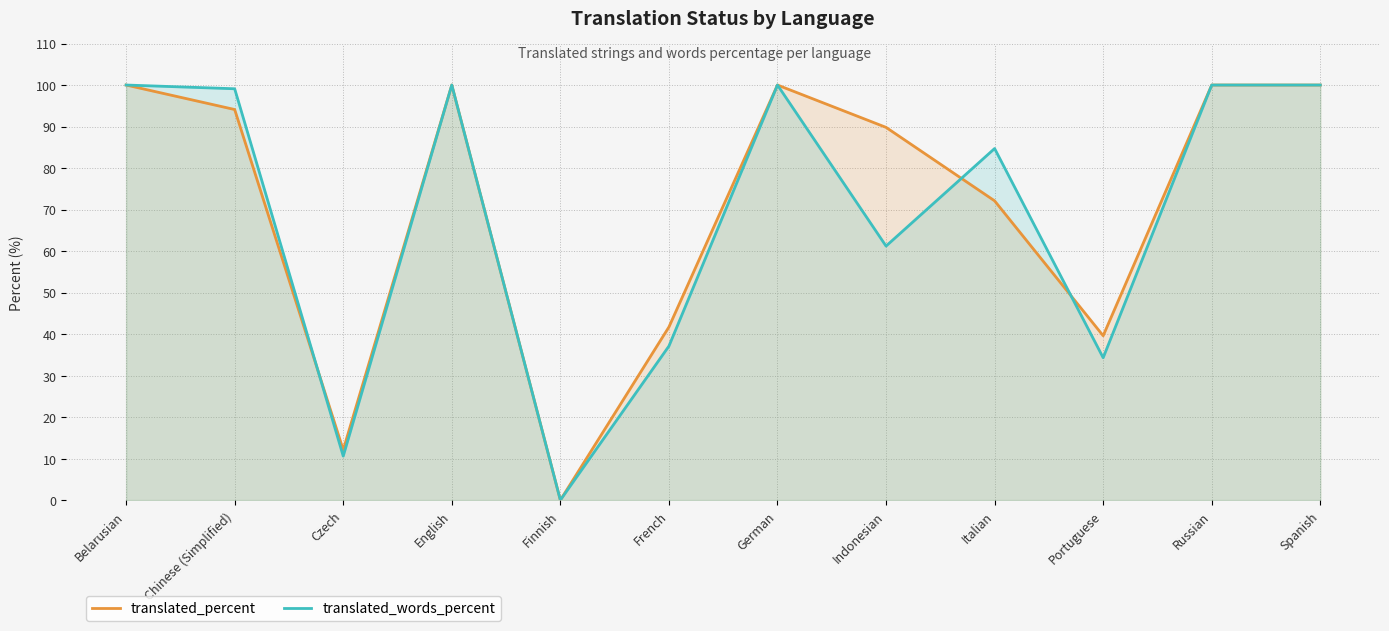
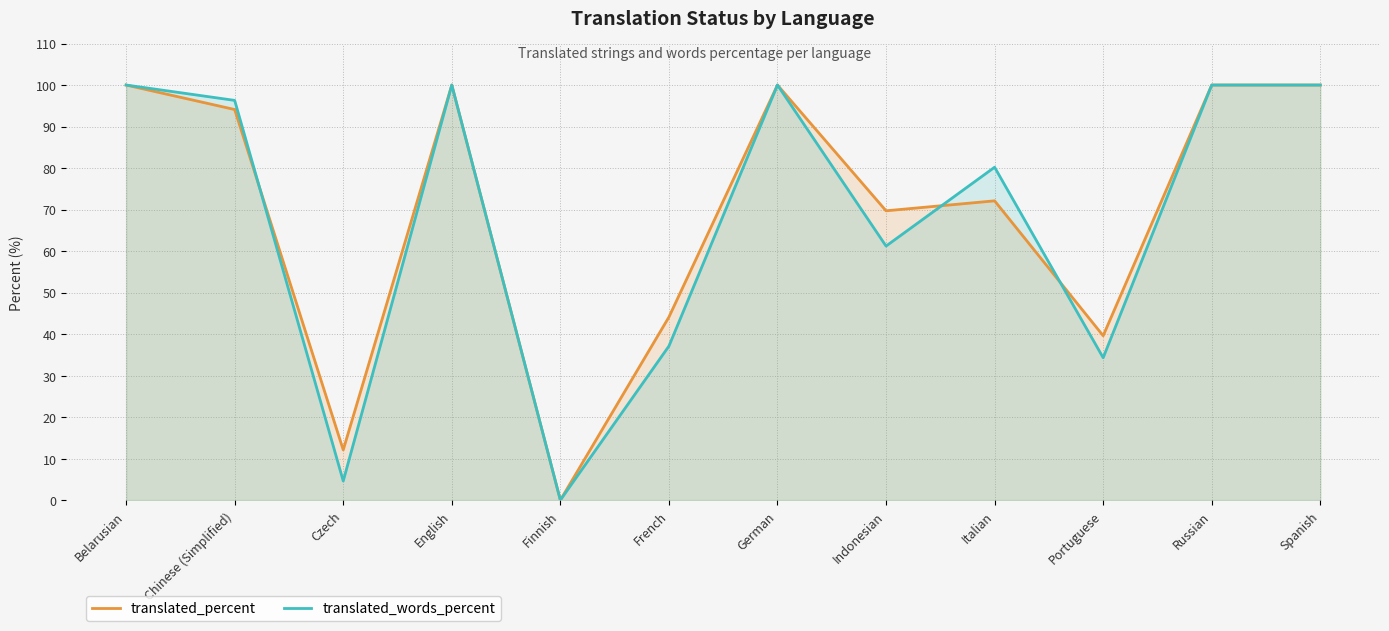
translated_words_percent, Chinese (Simplified): 99 -> 96
translated_words_percent, Czech: 11 -> 5
translated_percent, French: 42 -> 44
translated_percent, Indonesian: 90 -> 70
translated_words_percent, Italian: 85 -> 80
